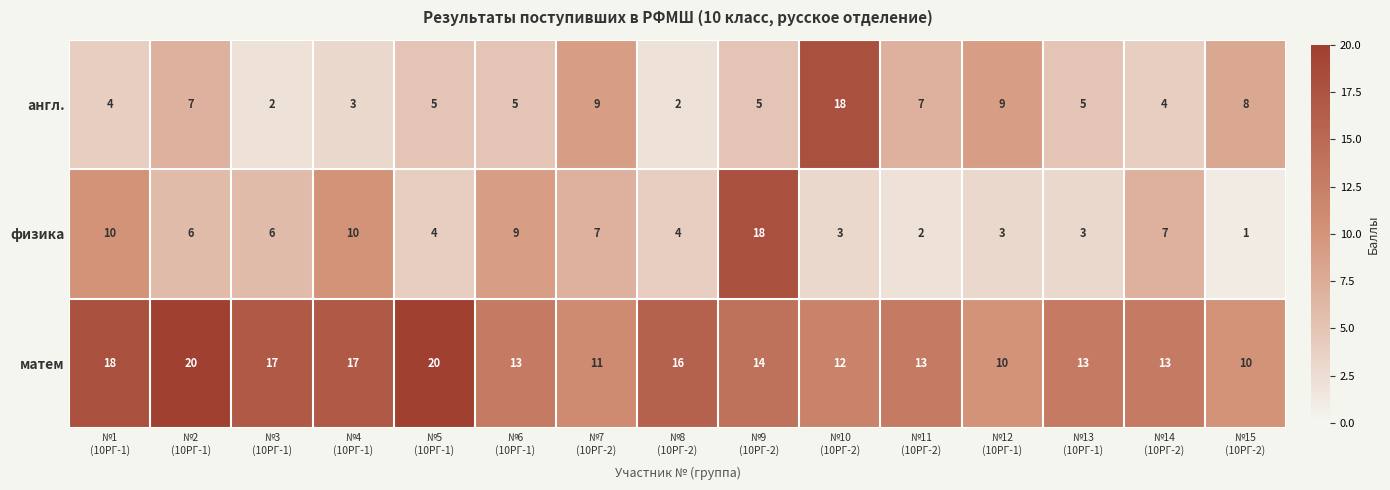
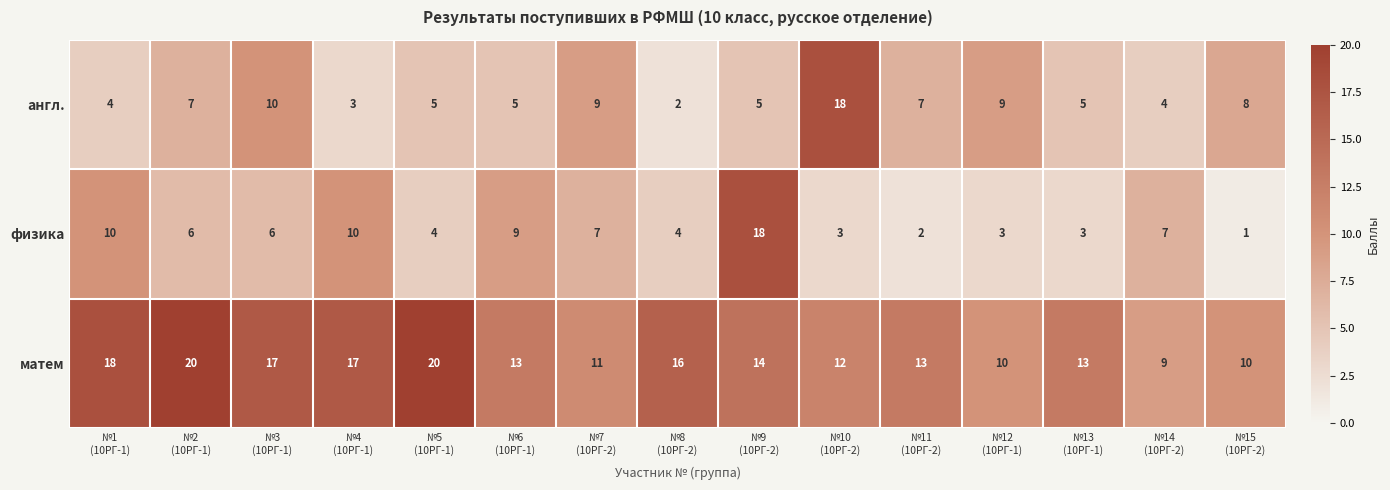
англ., №3 (10РГ-1): 2 -> 10
матем, №14 (10РГ-2): 13 -> 9
